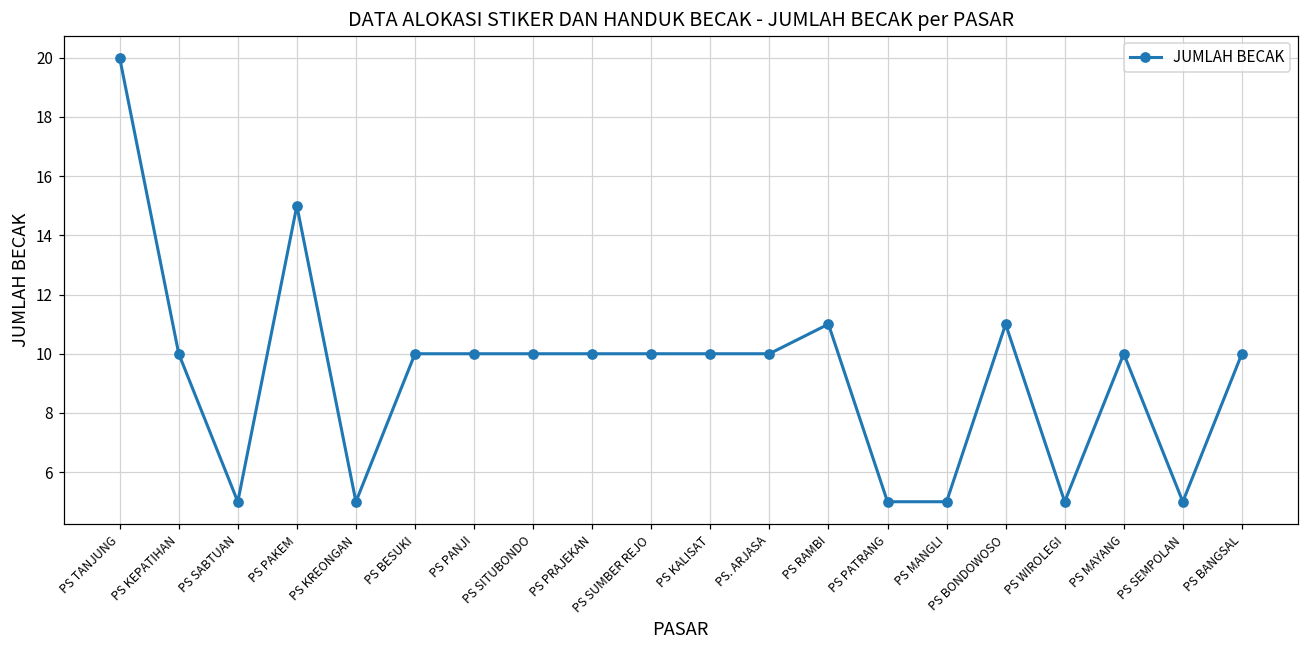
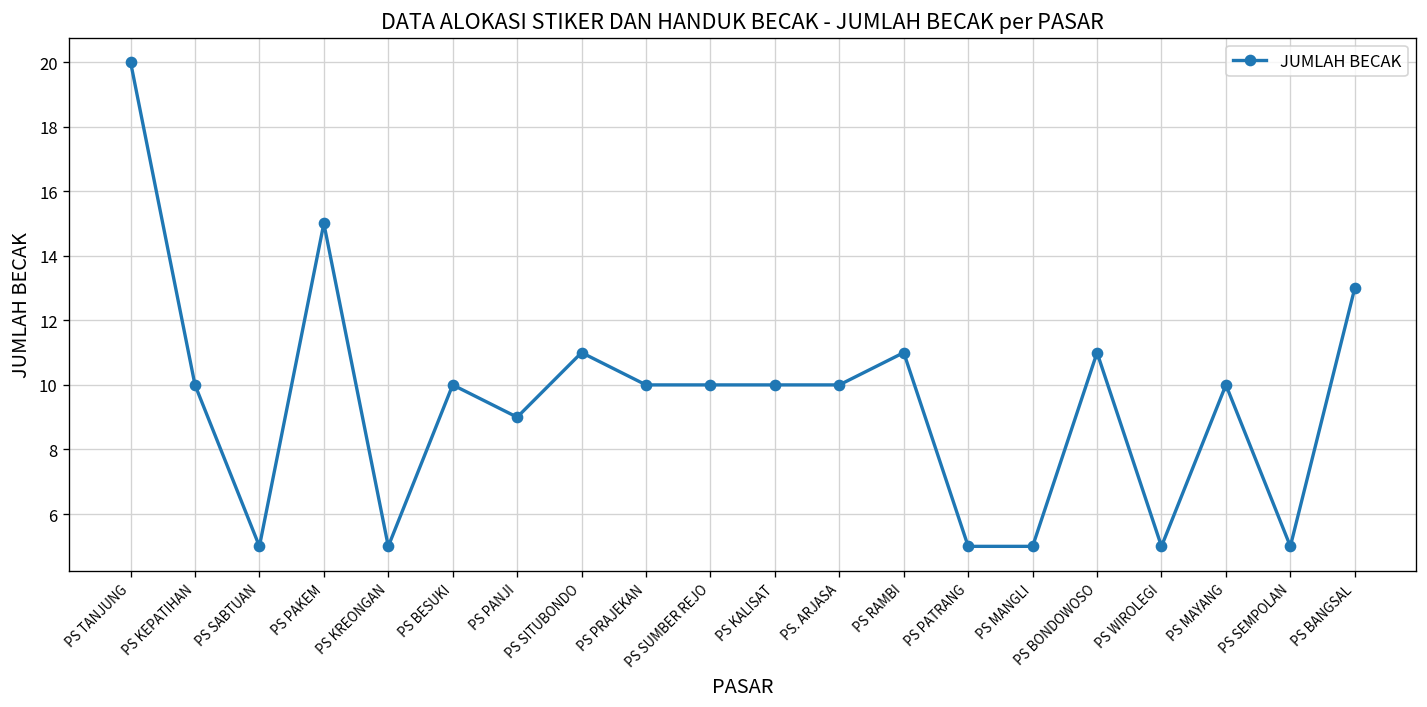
PS PANJI: 10 -> 9
PS SITUBONDO: 10 -> 11
PS BANGSAL: 10 -> 13
